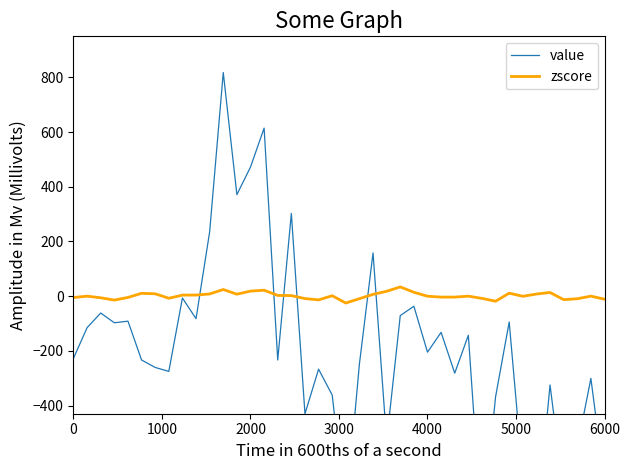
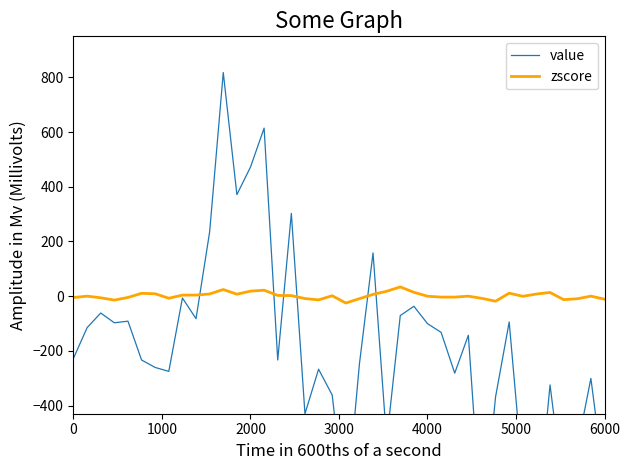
value, 4000: -200 -> -100
